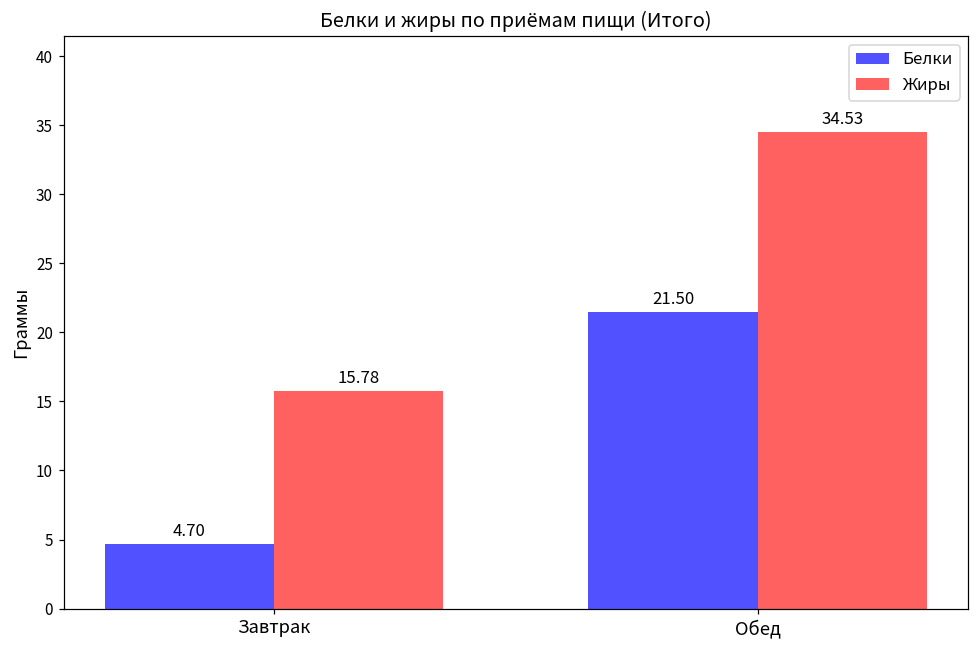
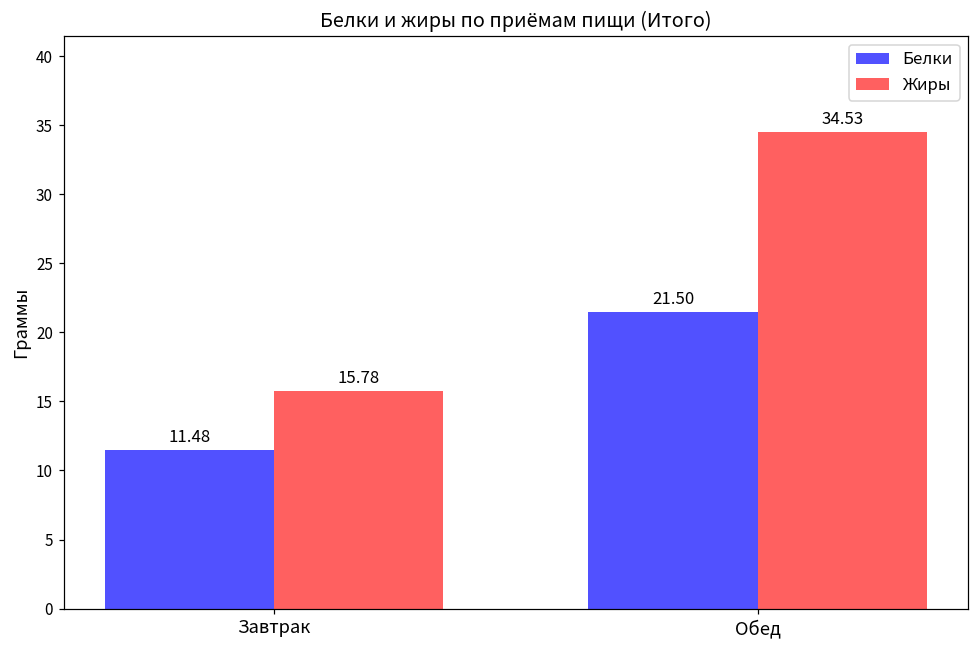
Белки, Завтрак: 4.70 -> 11.48
